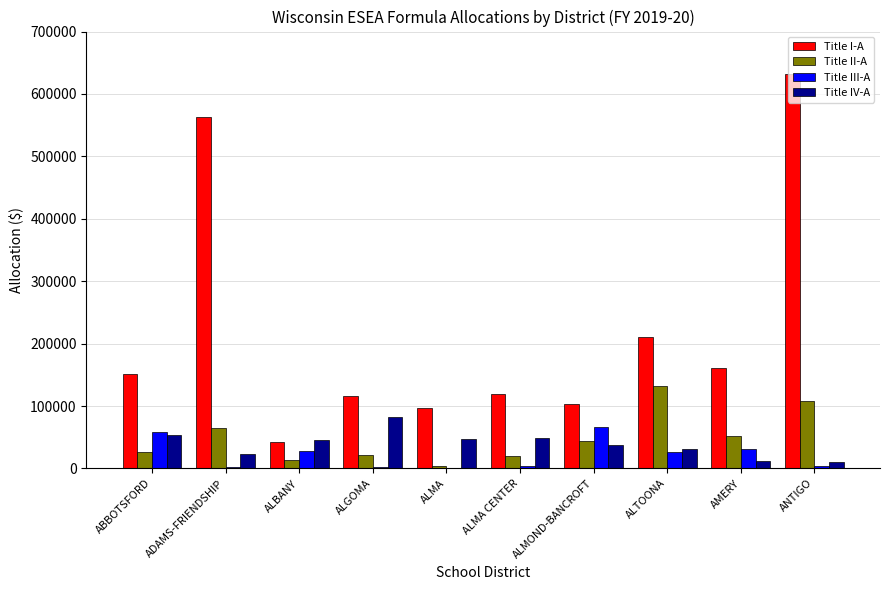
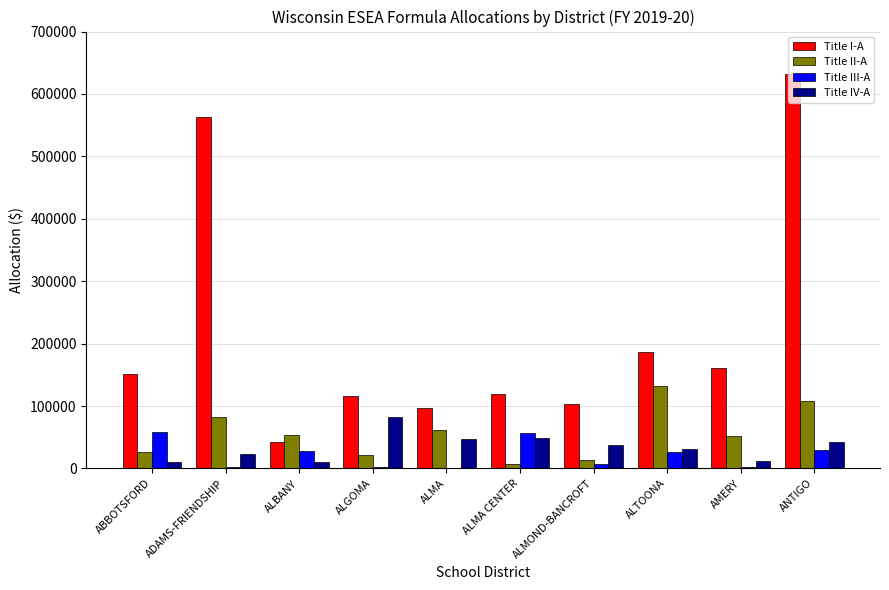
Title IV-A, ABBOTSFORD: 50000 -> 10000
Title II-A, ADAMS-FRIENDSHIP: 70000 -> 80000
Title II-A, ALBANY: 10000 -> 50000
Title IV-A, ALBANY: 40000 -> 10000
Title II-A, ALMA: 0 -> 60000
Title II-A, ALMA CENTER: 20000 -> 10000
Title III-A, ALMA CENTER: 0 -> 60000
Title II-A, ALMOND-BANCROFT: 40000 -> 10000
Title III-A, ALMOND-BANCROFT: 70000 -> 10000
Title I-A, ALTOONA: 210000 -> 190000
Title III-A, AMERY: 30000 -> 0
Title III-A, ANTIGO: 0 -> 30000
Title IV-A, ANTIGO: 10000 -> 40000
